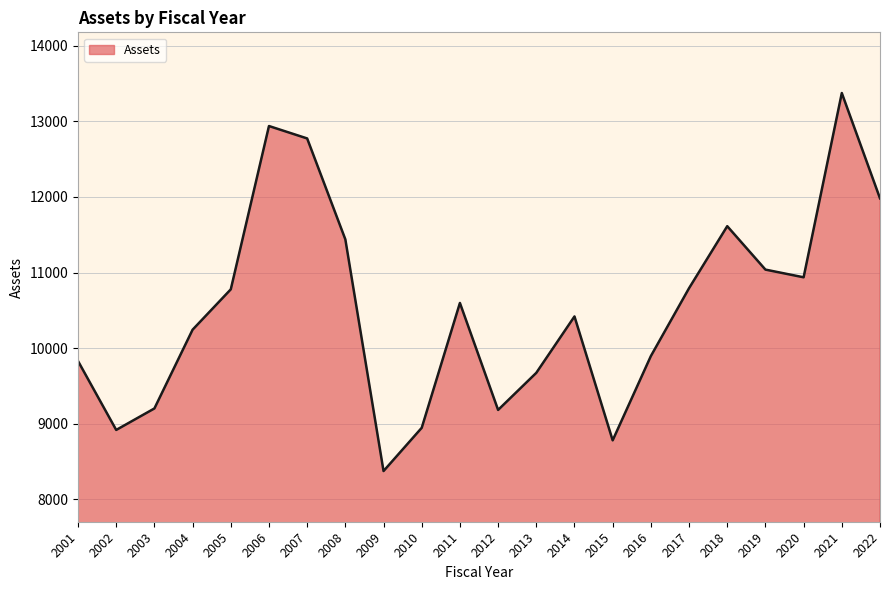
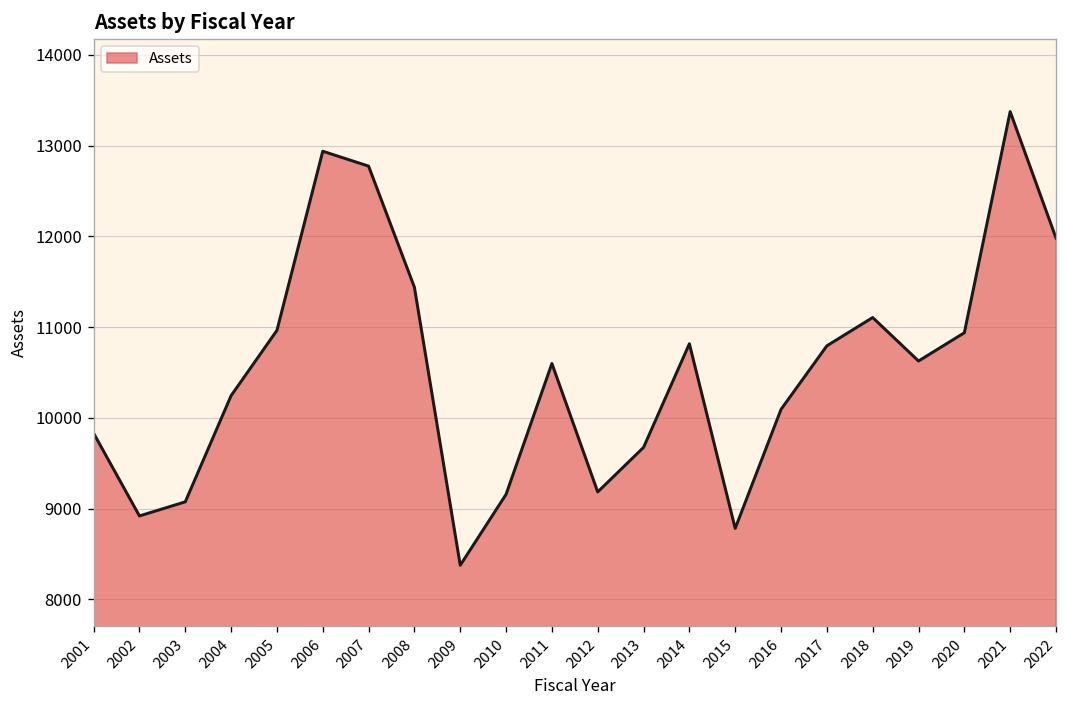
2003: 9200 -> 9100
2005: 10800 -> 11000
2010: 8900 -> 9200
2014: 10400 -> 10800
2016: 9900 -> 10100
2018: 11600 -> 11100
2019: 11000 -> 10600
